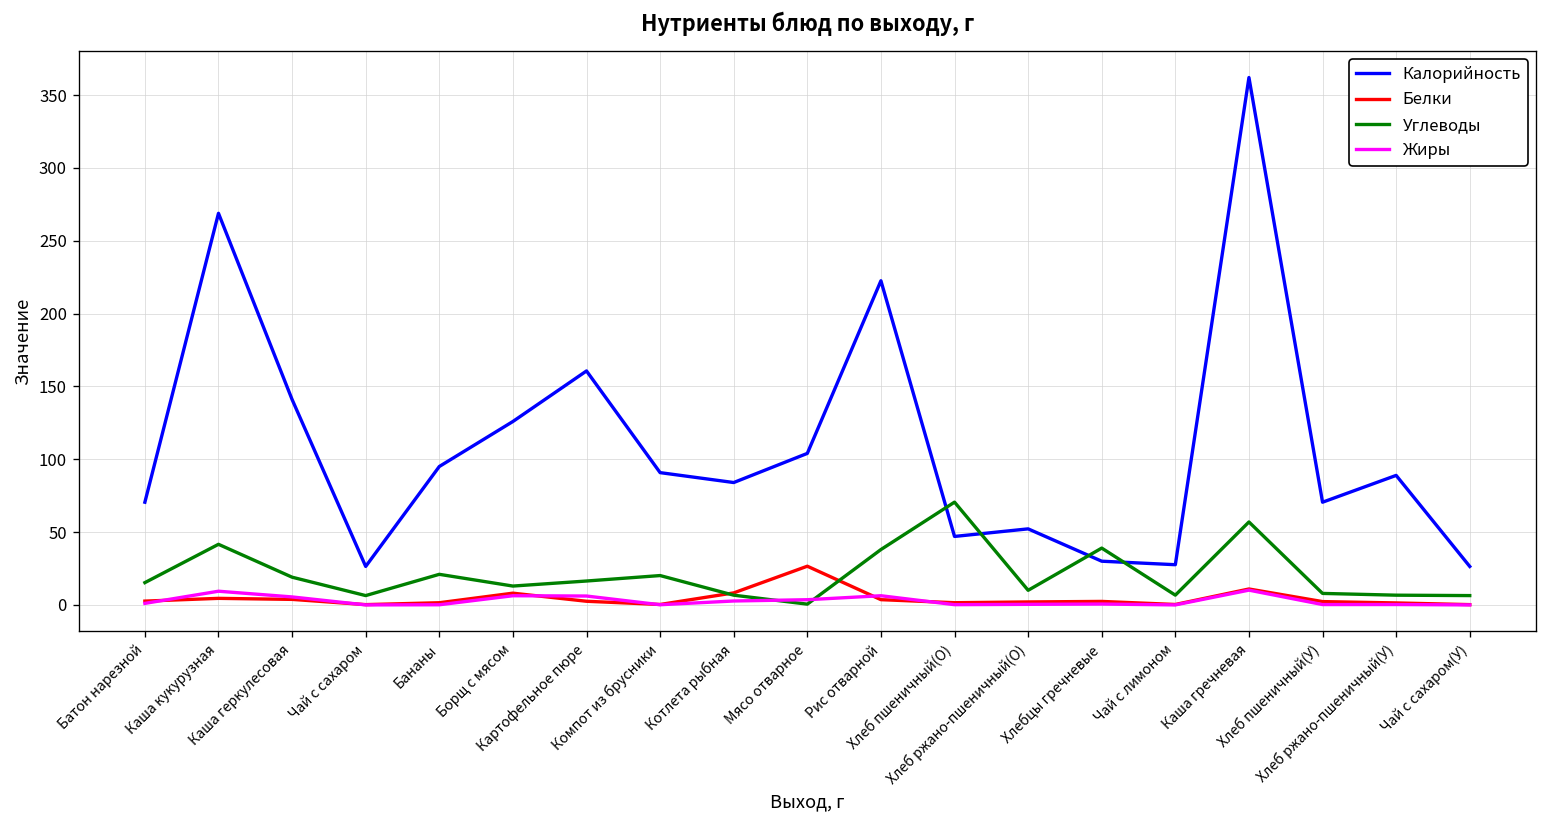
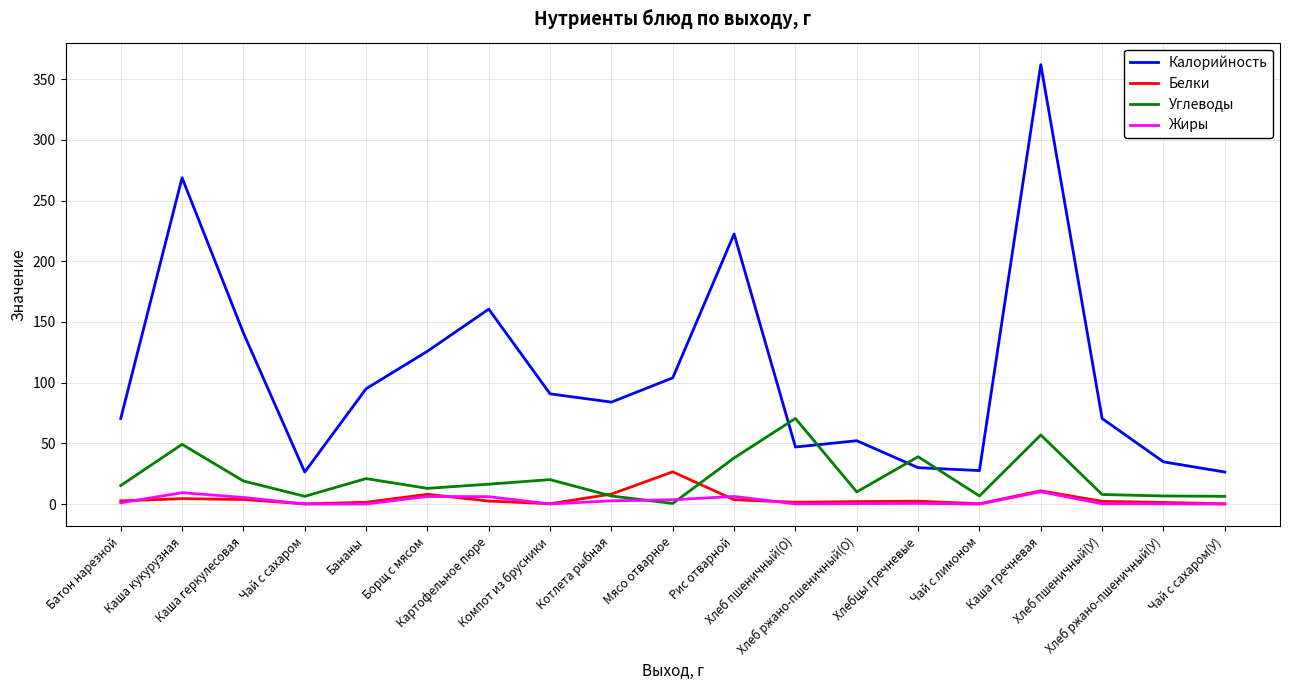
Углеводы, Каша кукурузная: 42 -> 49
Калорийность, Хлеб ржано-пшеничный(У): 89 -> 35
